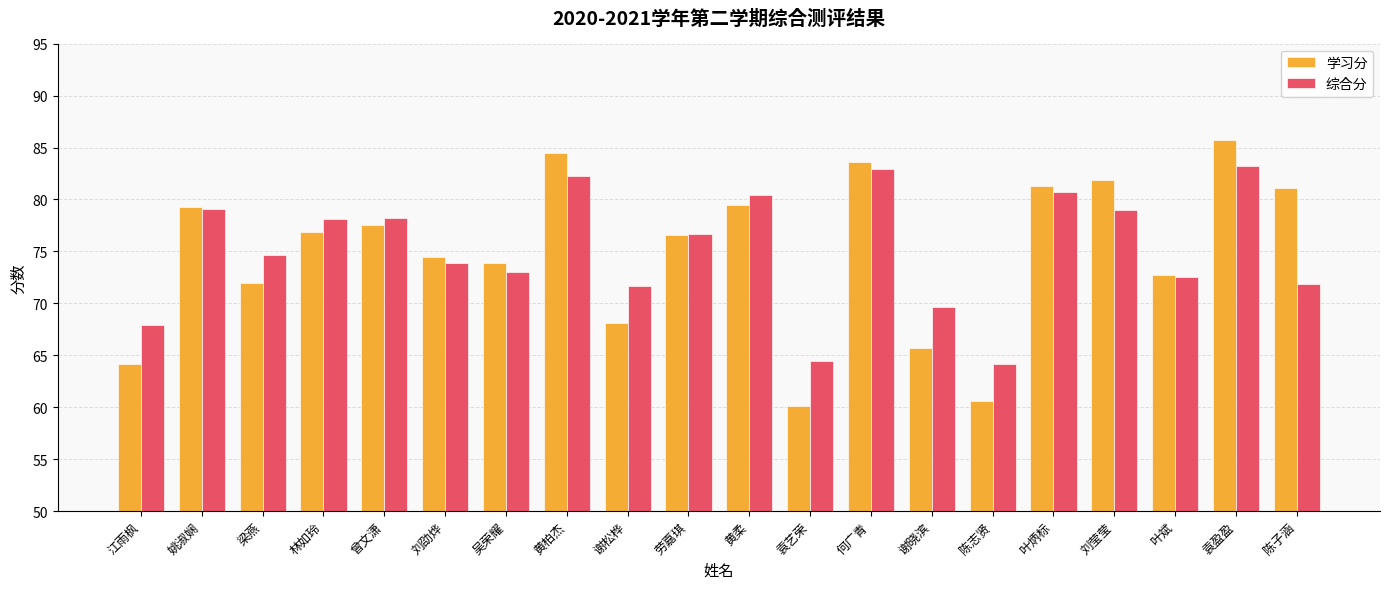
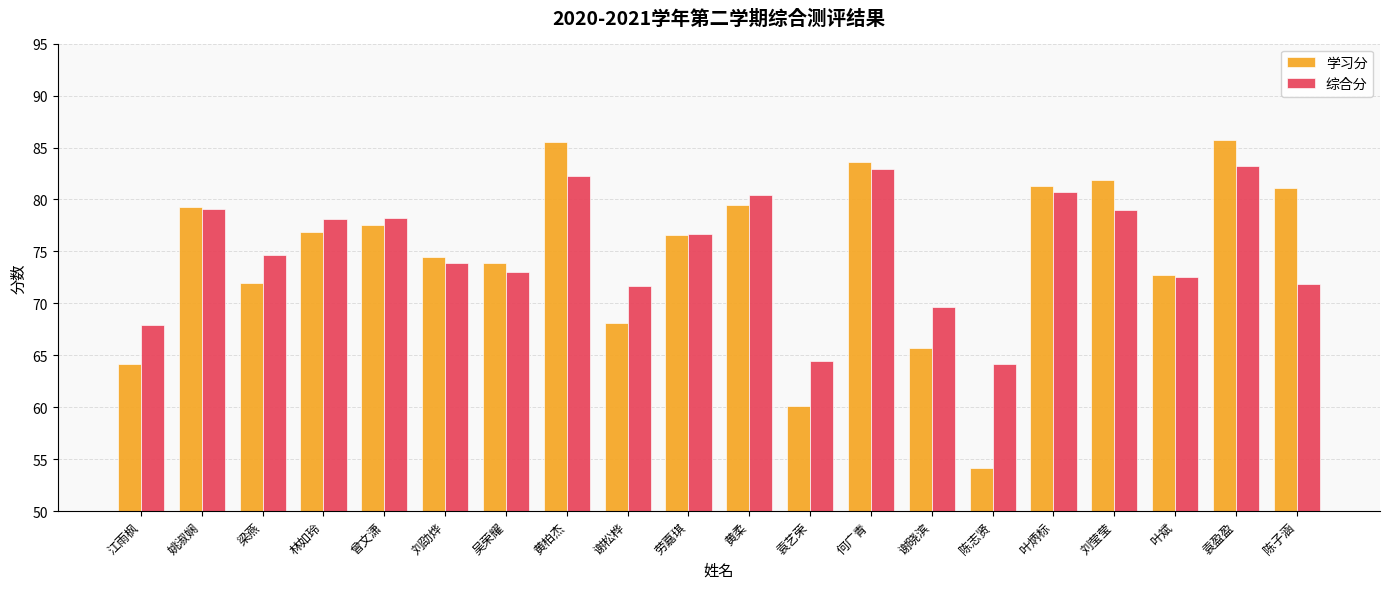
学习分, 黄柏杰: 84.4 -> 85.5
学习分, 陈志贤: 60.6 -> 54.2
